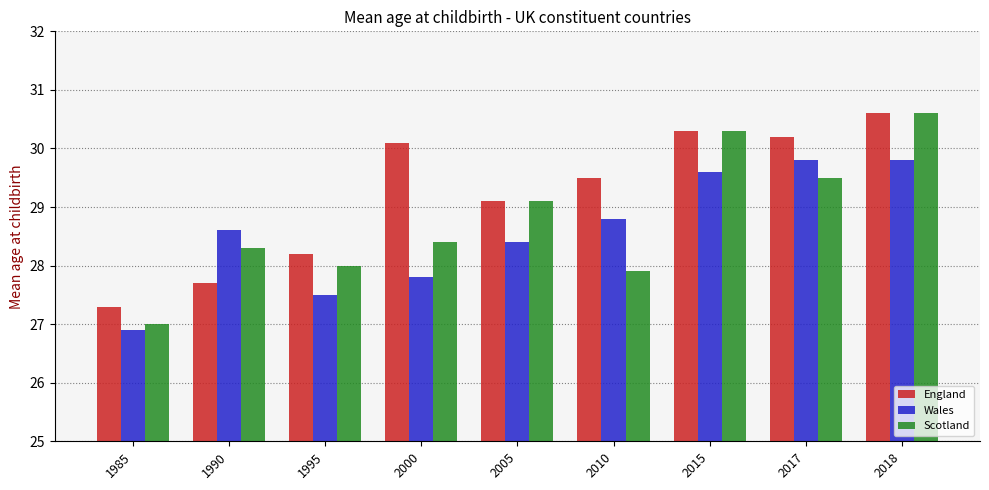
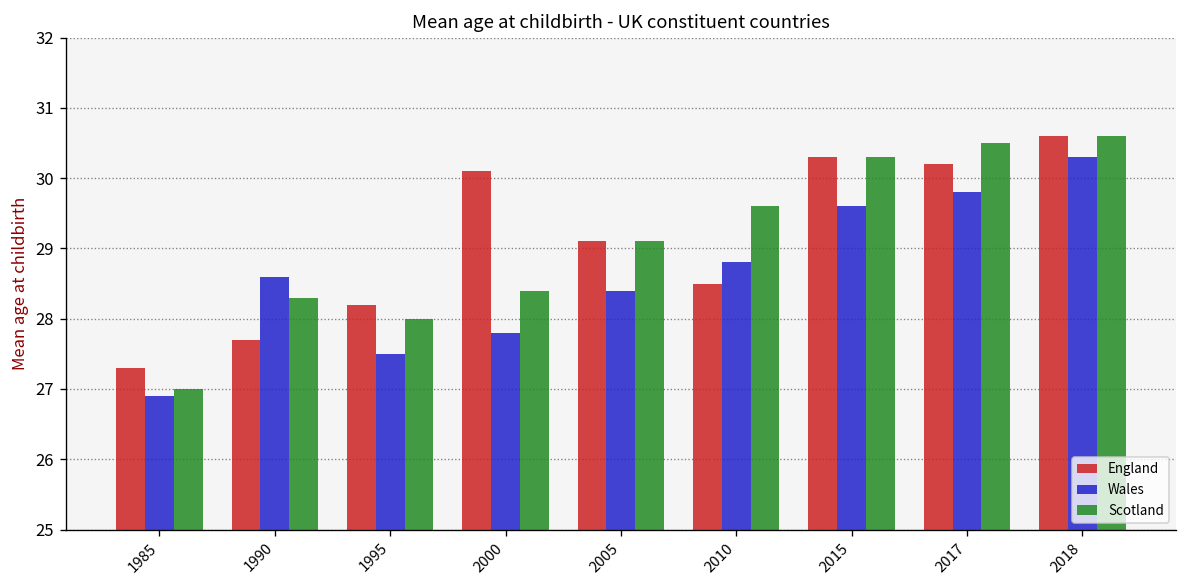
England, 2010: 29.5 -> 28.5
Scotland, 2010: 27.9 -> 29.6
Scotland, 2017: 29.5 -> 30.5
Wales, 2018: 29.8 -> 30.3
